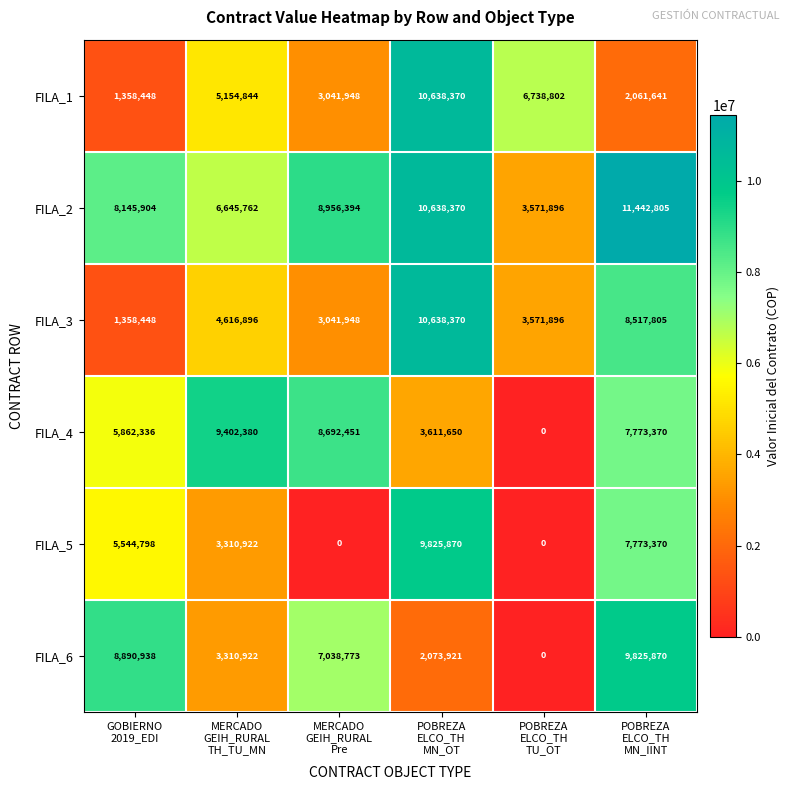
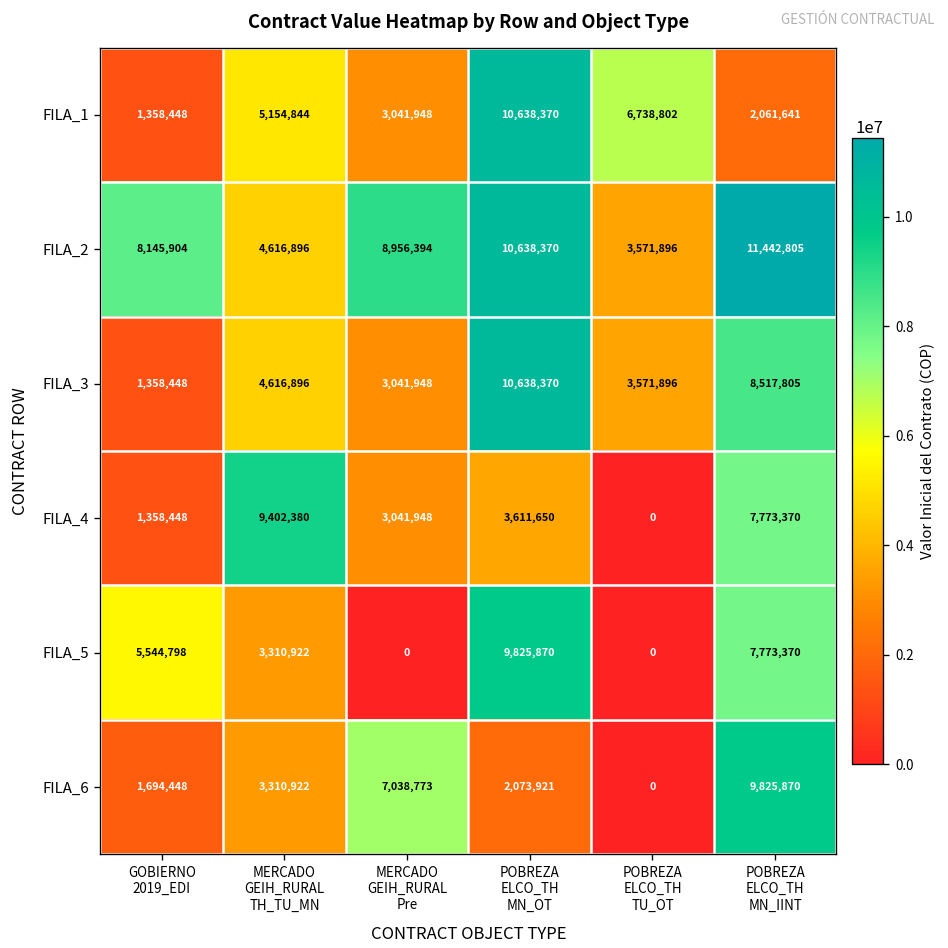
FILA_2, MERCADO GEIH_RURAL TH_TU_MN: 6,645,762 -> 4,616,896
FILA_4, GOBIERNO 2019_EDI: 5,862,336 -> 1,358,448
FILA_4, MERCADO GEIH_RURAL Pre: 8,692,451 -> 3,041,948
FILA_6, GOBIERNO 2019_EDI: 8,890,938 -> 1,694,448
